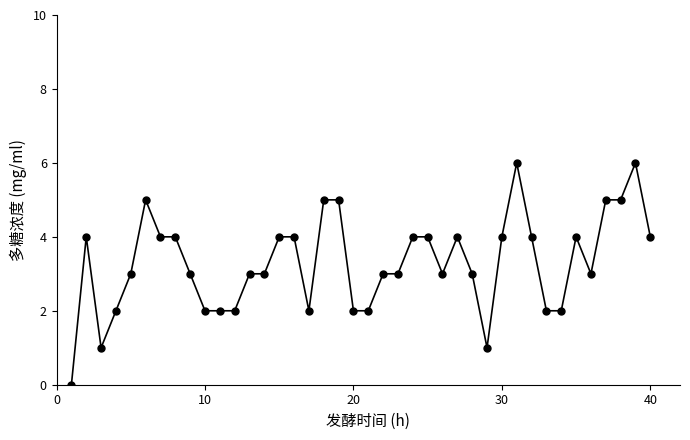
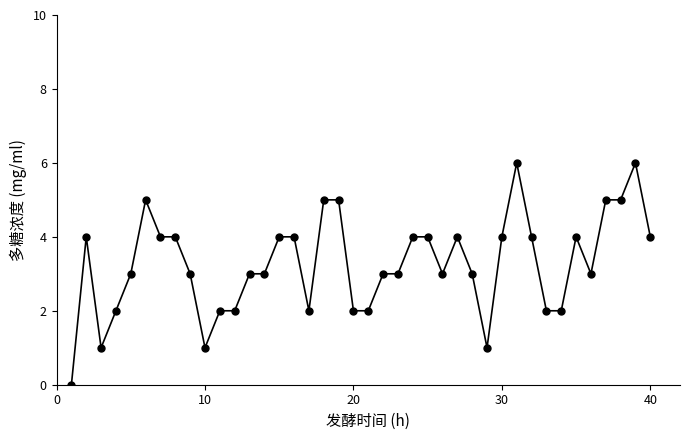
10: 2 -> 1
